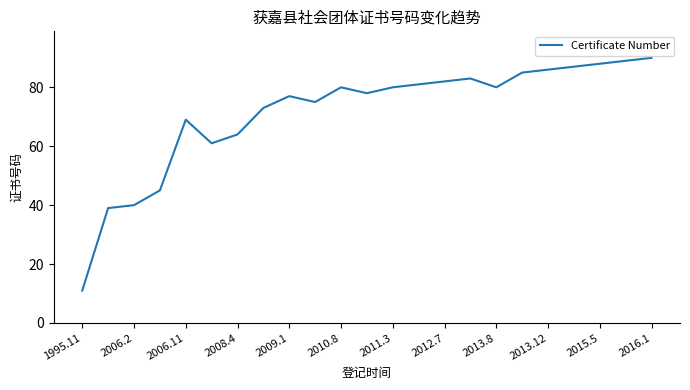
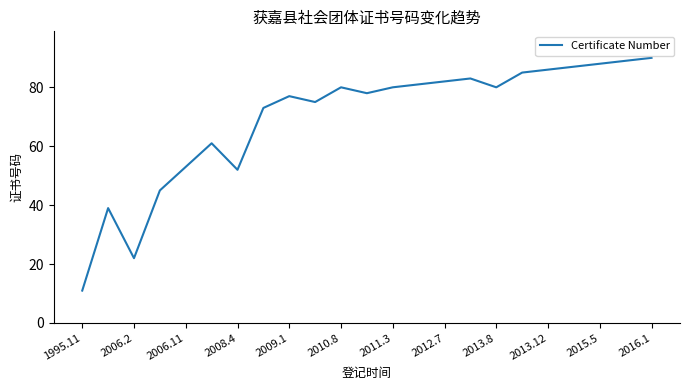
2006.2: 40 -> 22
2006.11: 69 -> 53
2008.4: 64 -> 52
